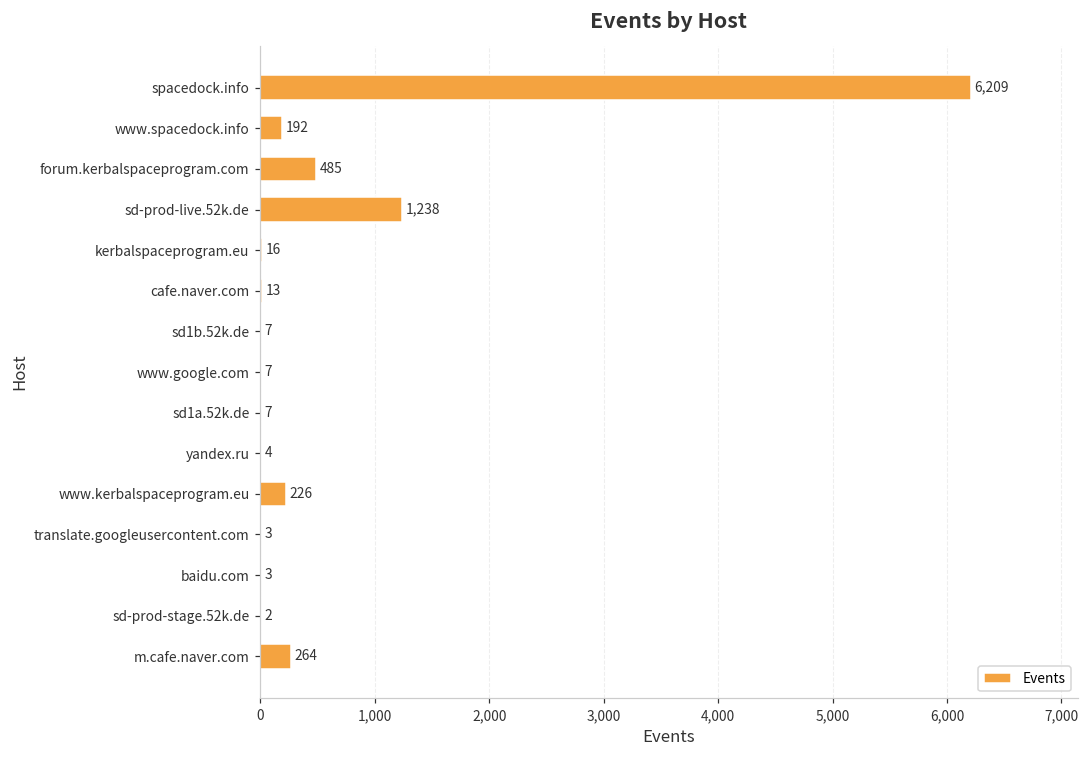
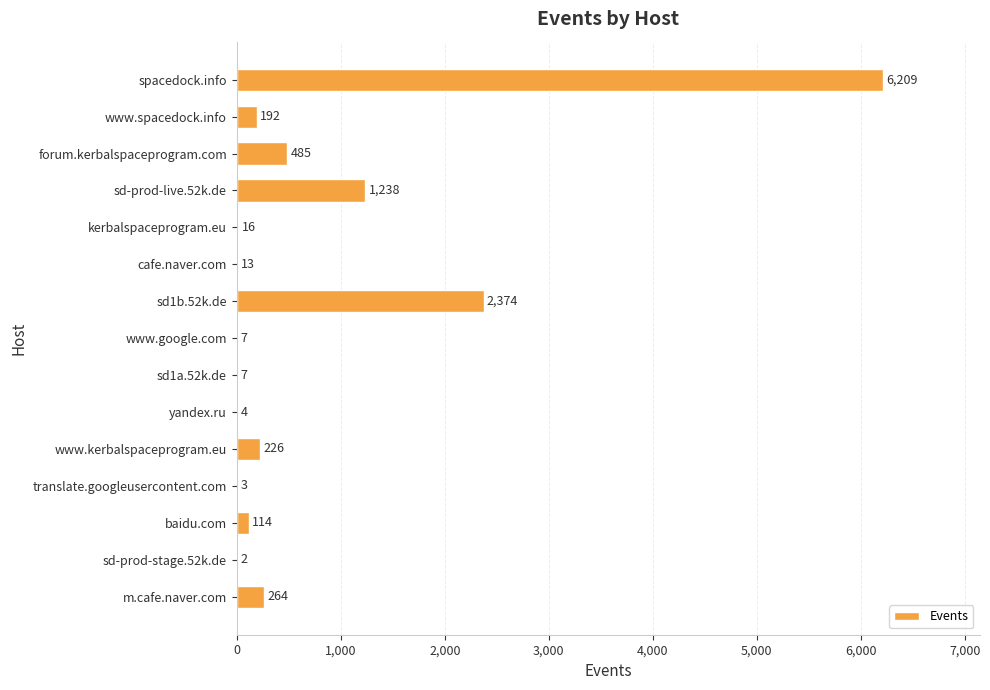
sd1b.52k.de: 7 -> 2,374
baidu.com: 3 -> 114
